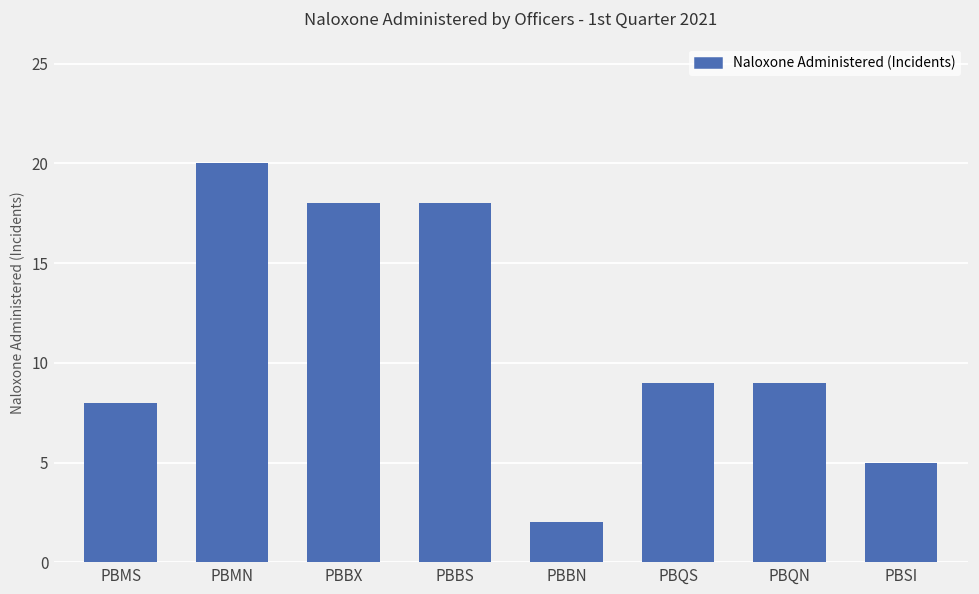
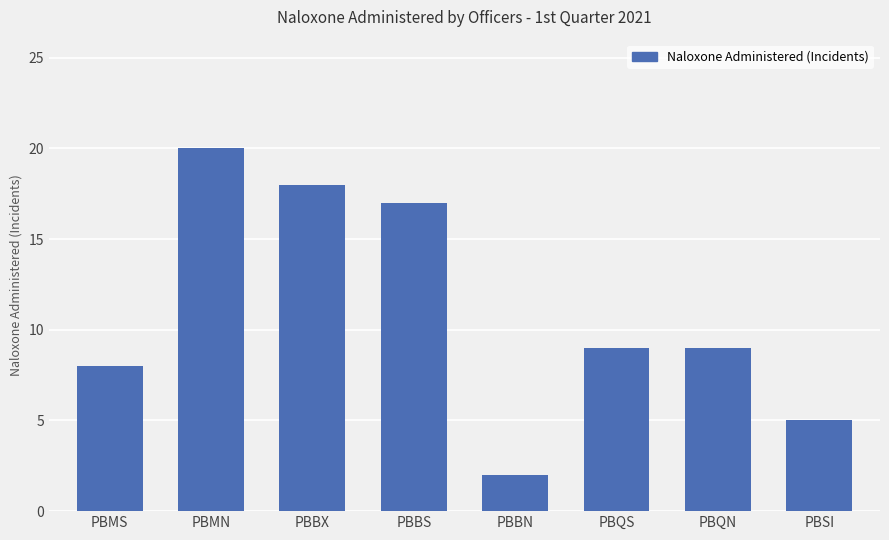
PBBS: 18 -> 17
